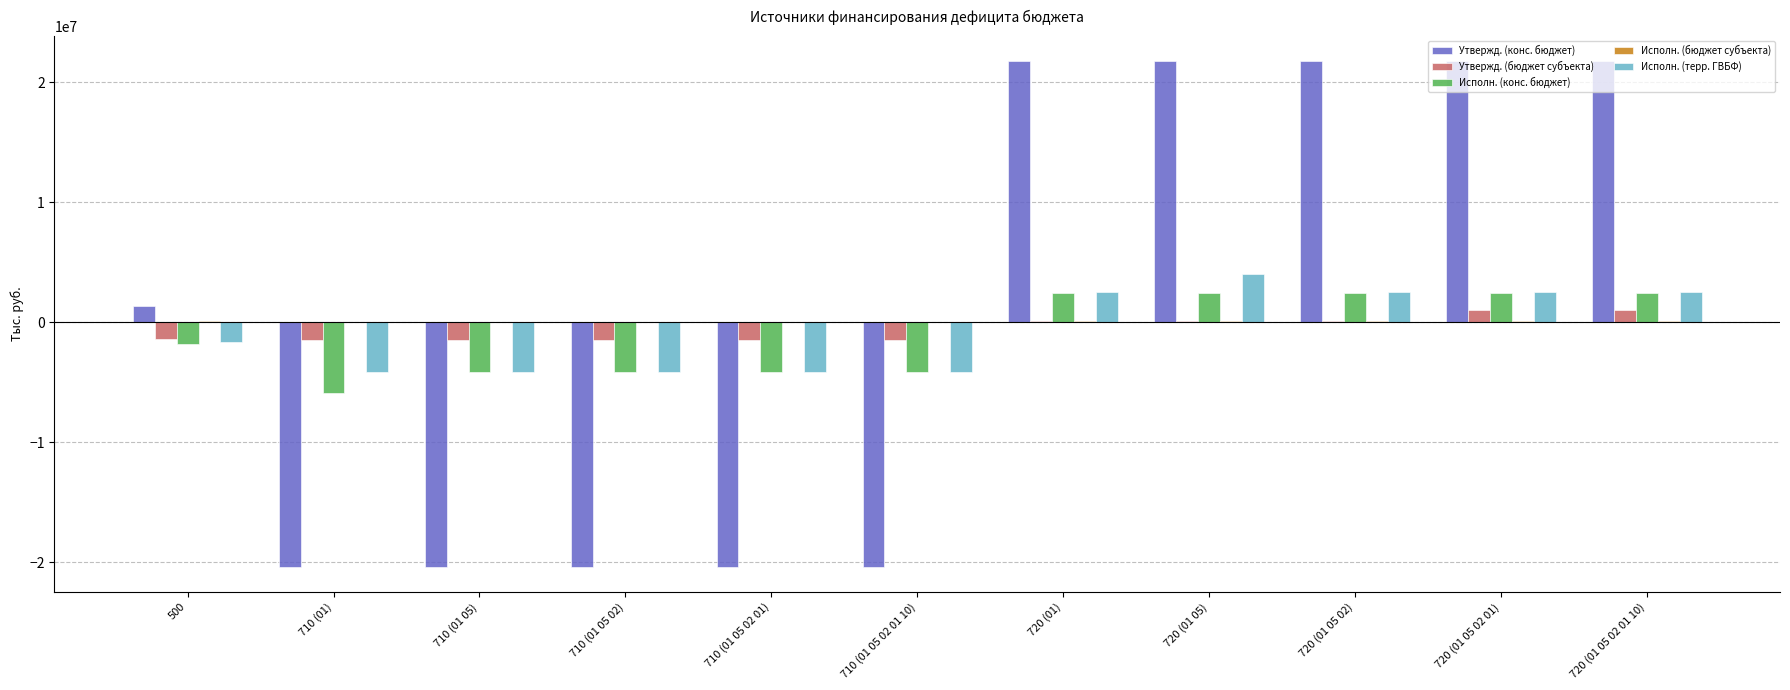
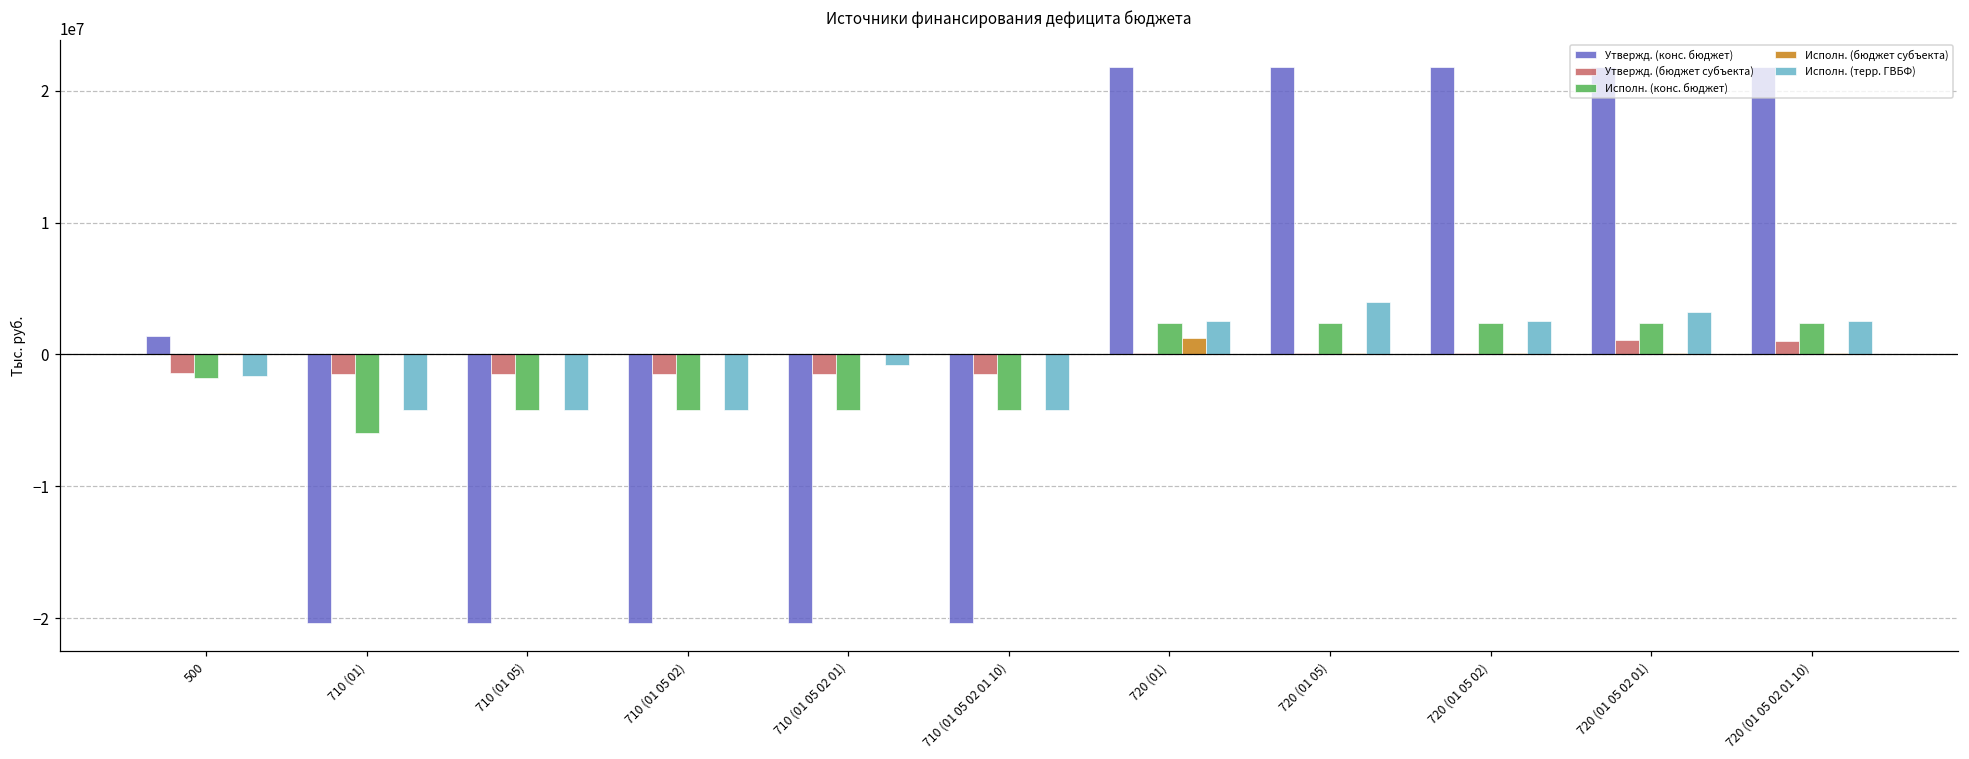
Исполн. (терр. ГВБФ), 710 (01 05 02 01): -4200000 -> -800000
Исполн. (бюджет субъекта), 720 (01): 100000 -> 1200000
Исполн. (терр. ГВБФ), 720 (01 05 02 01): 2500000 -> 3200000
